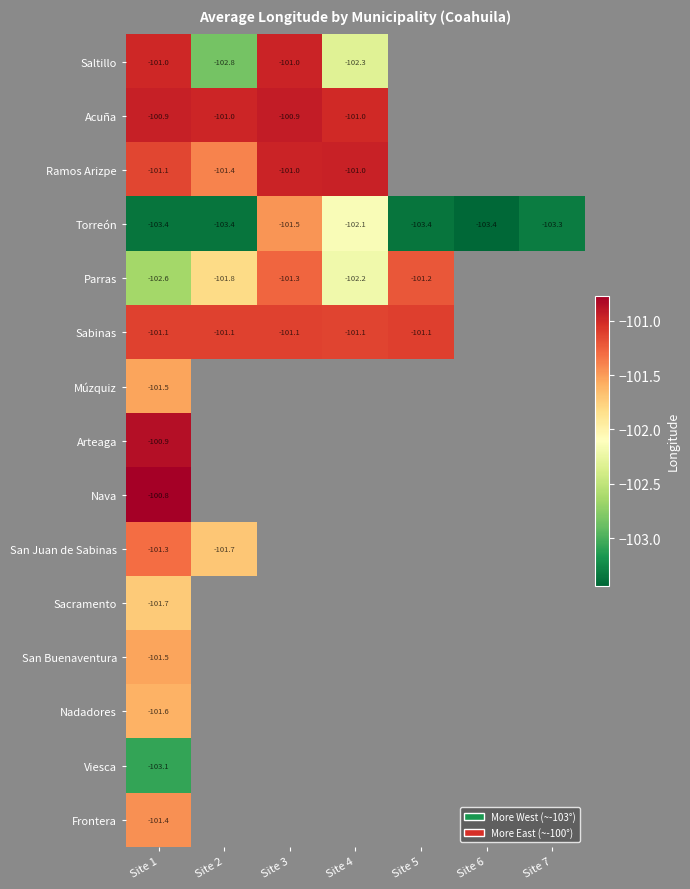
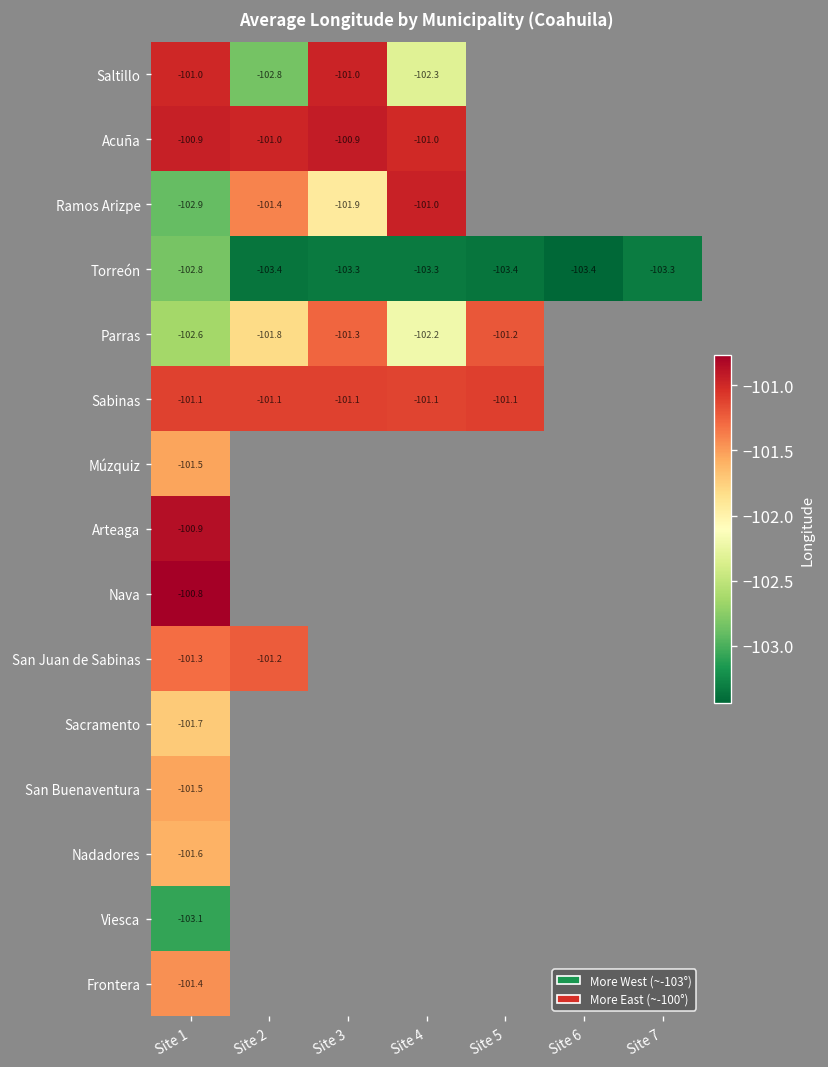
Ramos Arizpe, Site 1: -101.1 -> -102.9
Ramos Arizpe, Site 3: -101.0 -> -101.9
Torreón, Site 1: -103.4 -> -102.8
Torreón, Site 3: -101.5 -> -103.3
Torreón, Site 4: -102.1 -> -103.3
San Juan de Sabinas, Site 2: -101.7 -> -101.2
